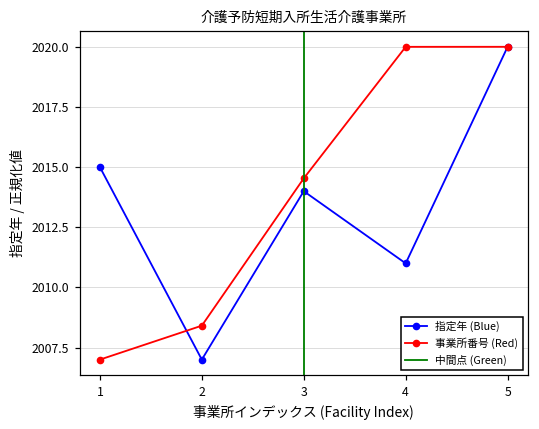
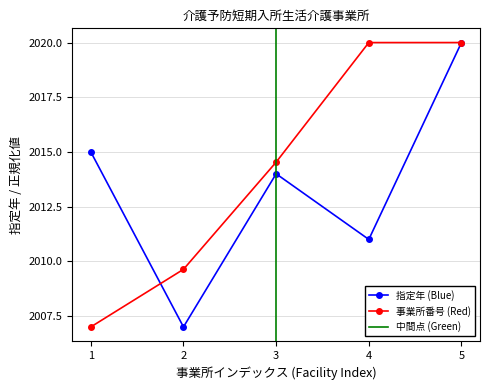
事業所番号 (Red), 2: 2008.4 -> 2009.6
